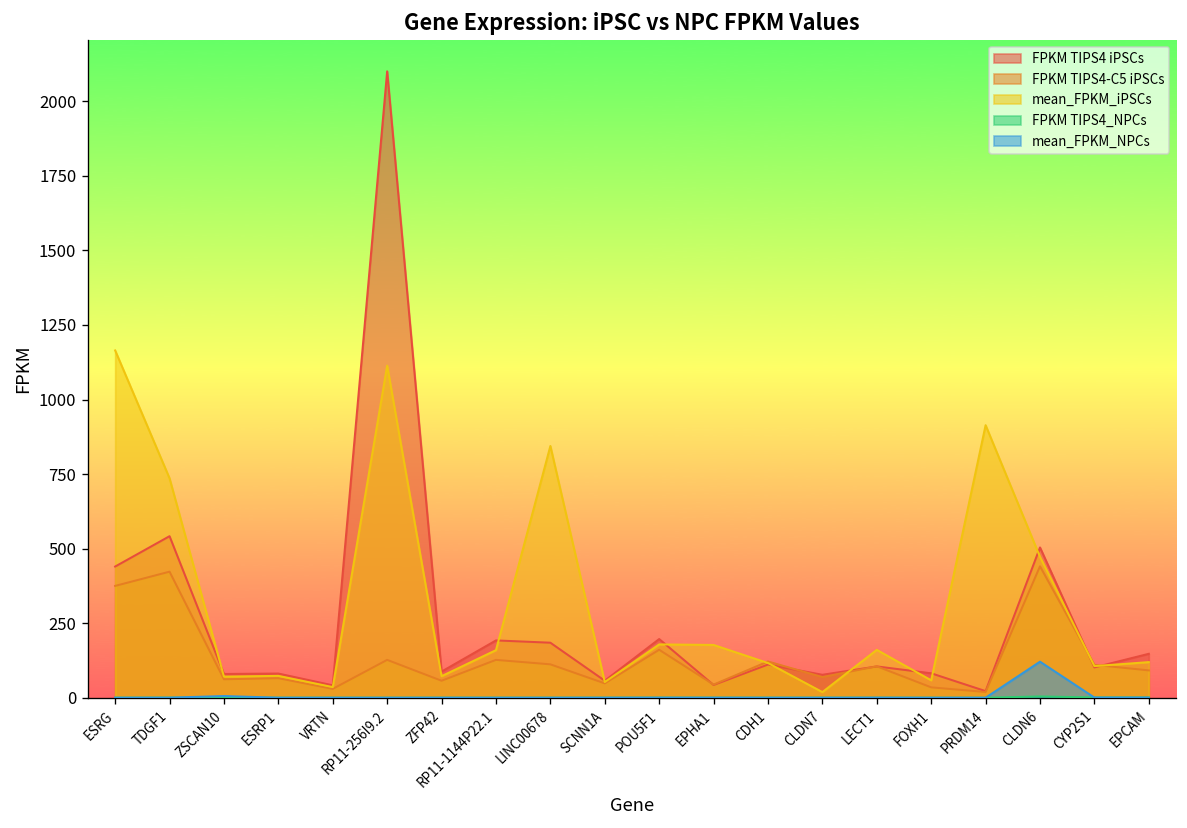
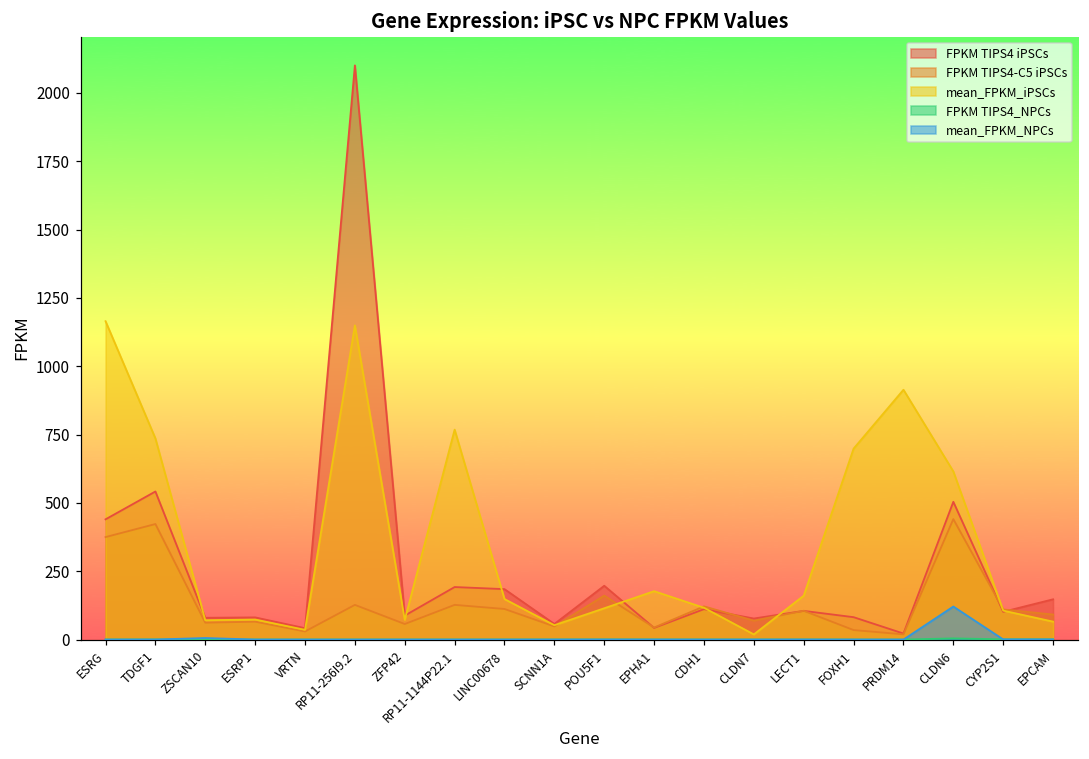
mean_FPKM_iPSCs, RP11-256I9.2: 1110 -> 1150
mean_FPKM_iPSCs, RP11-1144P22.1: 160 -> 770
mean_FPKM_iPSCs, LINC00678: 840 -> 150
mean_FPKM_iPSCs, POU5F1: 180 -> 110
mean_FPKM_iPSCs, FOXH1: 60 -> 700
mean_FPKM_iPSCs, CLDN6: 470 -> 620
mean_FPKM_iPSCs, EPCAM: 120 -> 70
